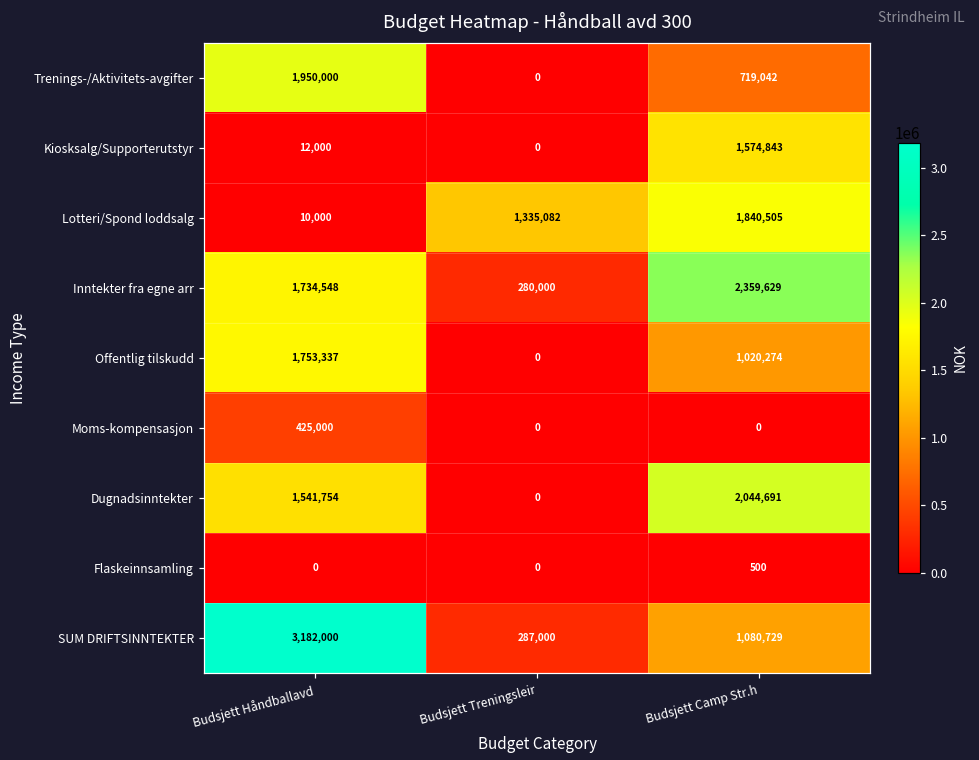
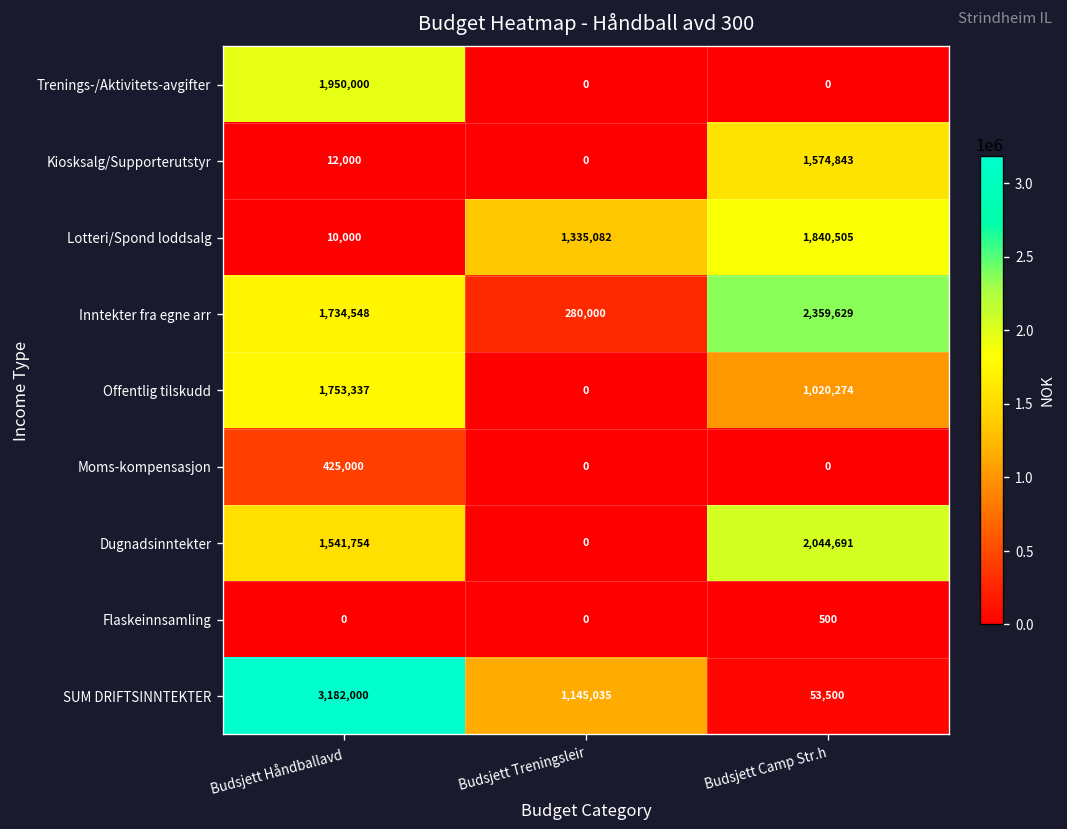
Trenings-/Aktivitets-avgifter, Budsjett Camp Str.h: 719,042 -> 0
SUM DRIFTSINNTEKTER, Budsjett Treningsleir: 287,000 -> 1,145,035
SUM DRIFTSINNTEKTER, Budsjett Camp Str.h: 1,080,729 -> 53,500
